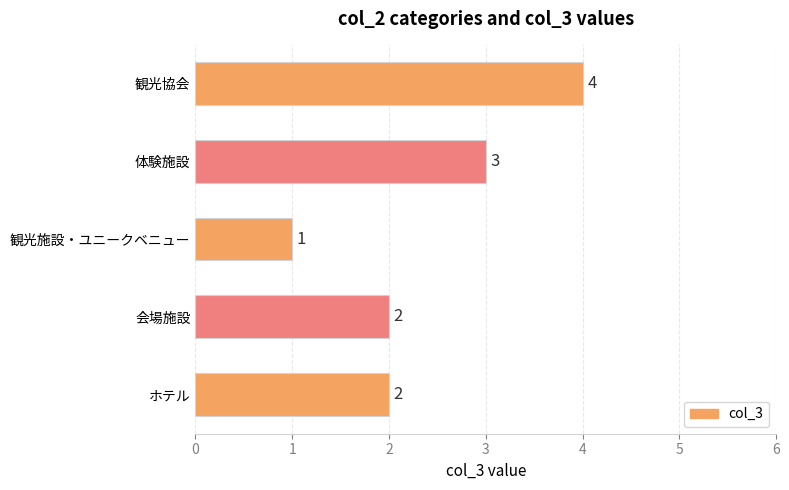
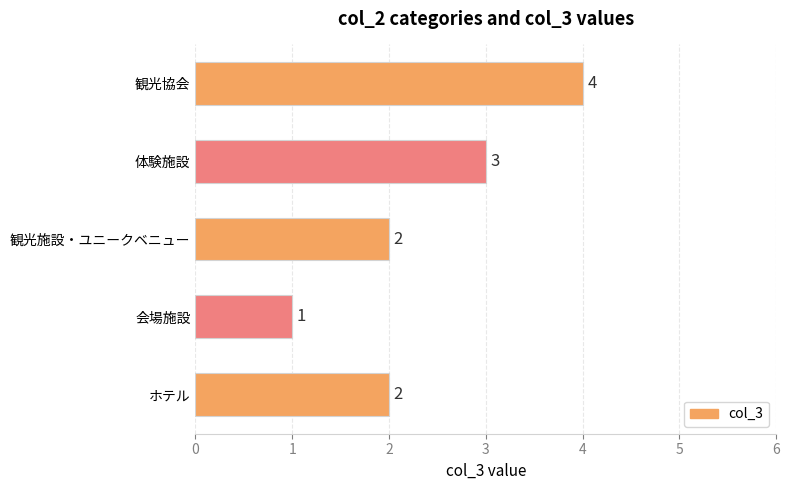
観光施設・ユニークベニュー: 1 -> 2
会場施設: 2 -> 1
